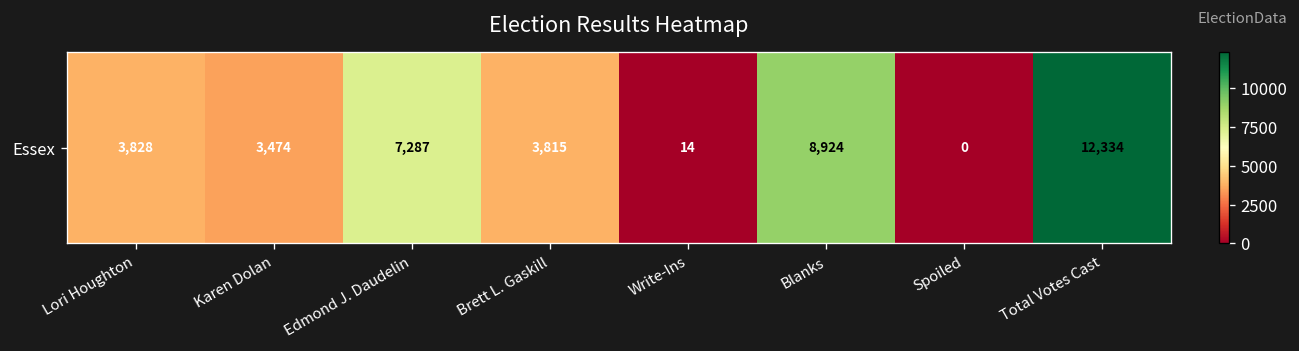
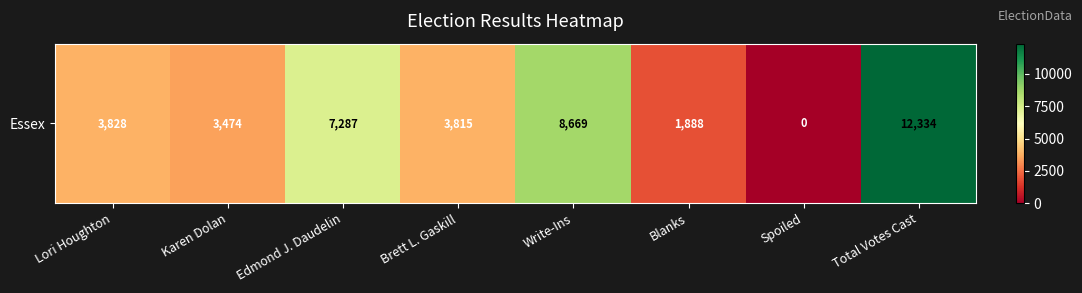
Essex, Write-Ins: 14 -> 8,669
Essex, Blanks: 8,924 -> 1,888
